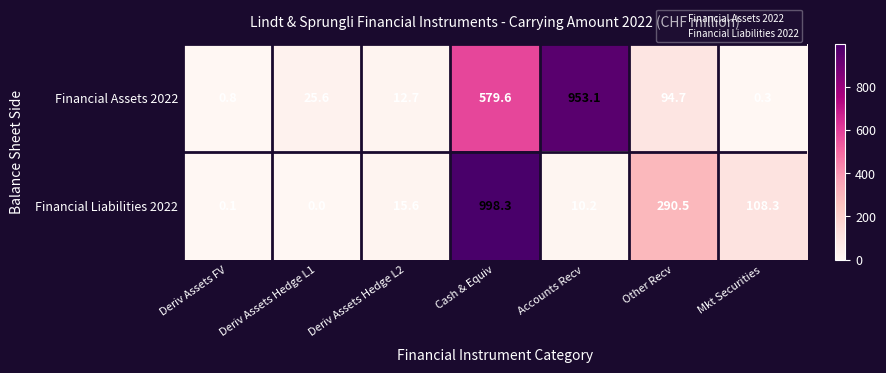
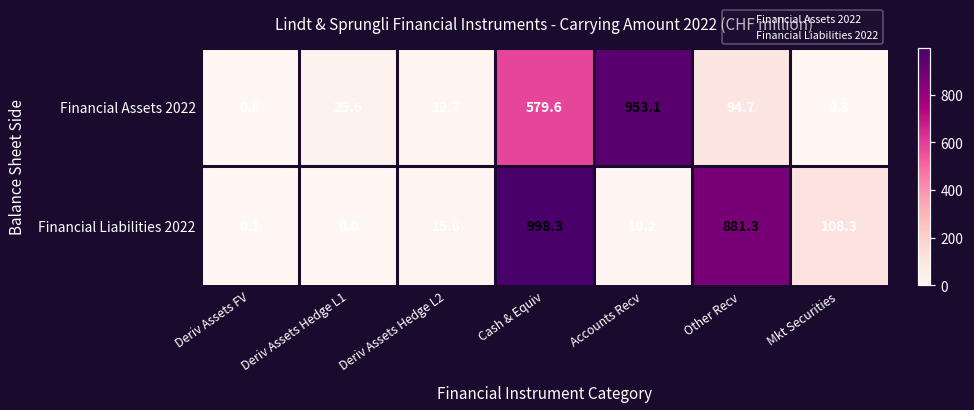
Financial Liabilities 2022, Other Recv: 290.5 -> 881.3
